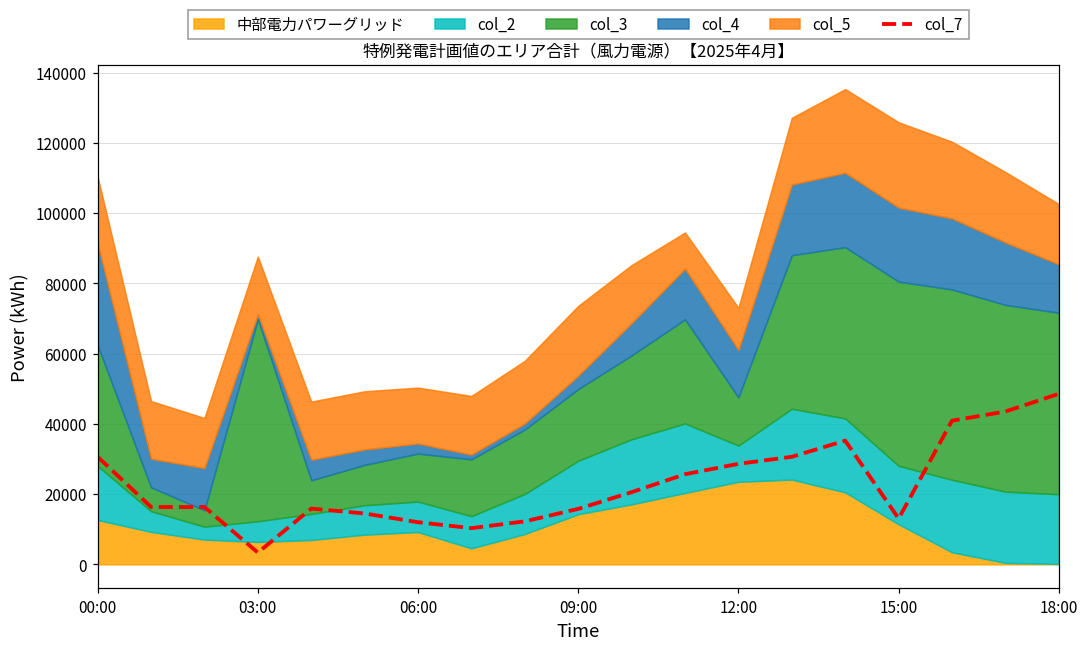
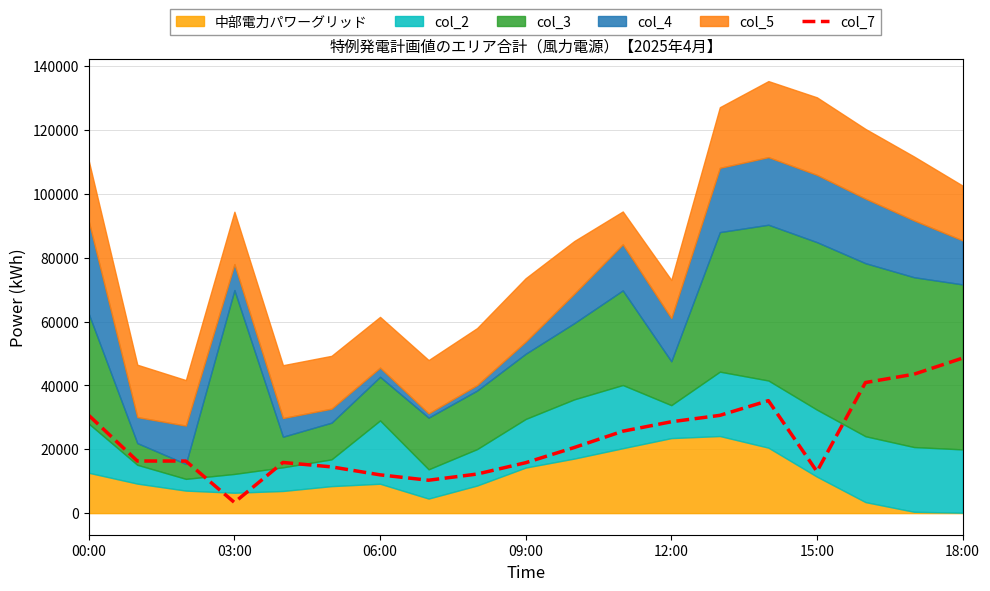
col_4, 03:00: 1000 -> 8000
col_2, 06:00: 9000 -> 20000
col_2, 15:00: 17000 -> 21000
